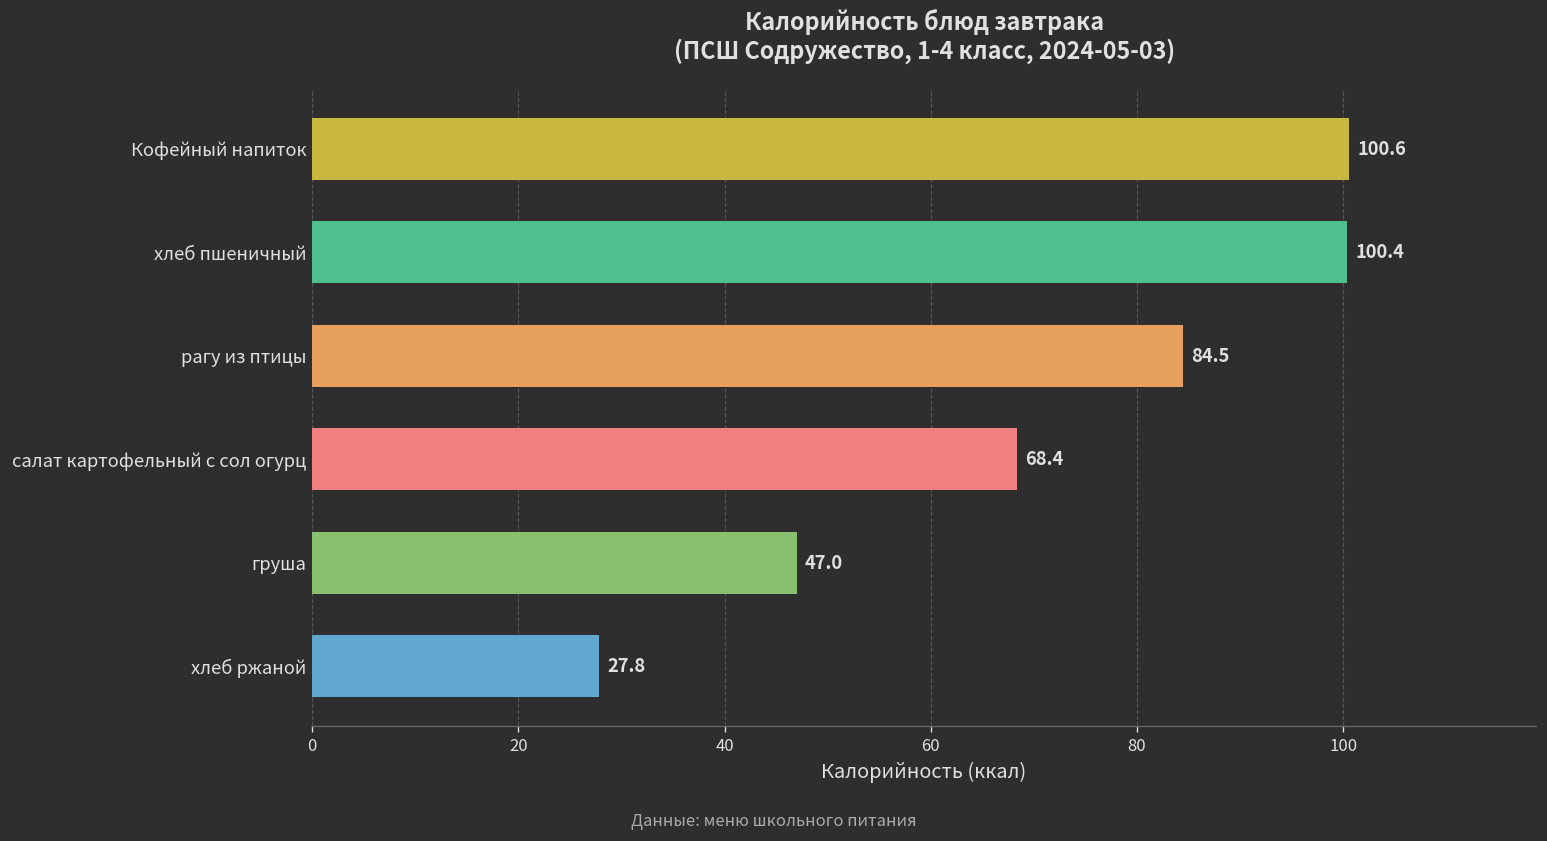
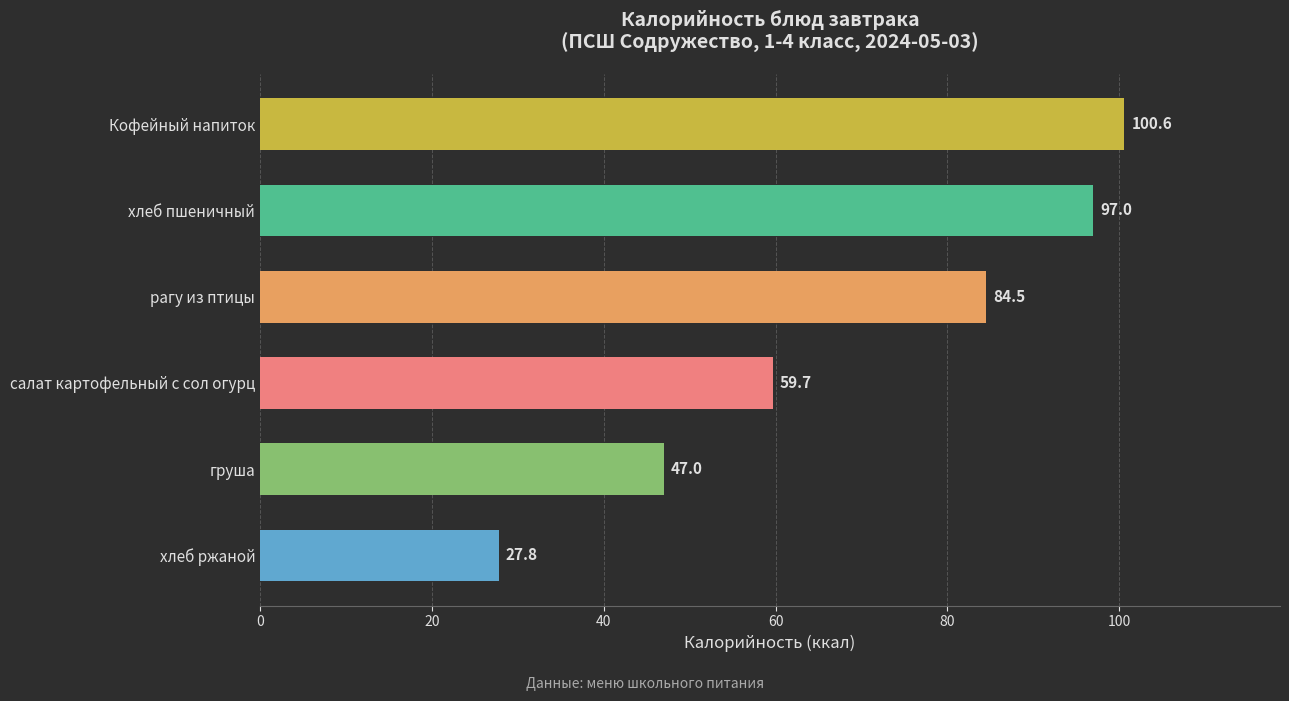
хлеб пшеничный: 100.4 -> 97.0
салат картофельный с сол огурц: 68.4 -> 59.7
